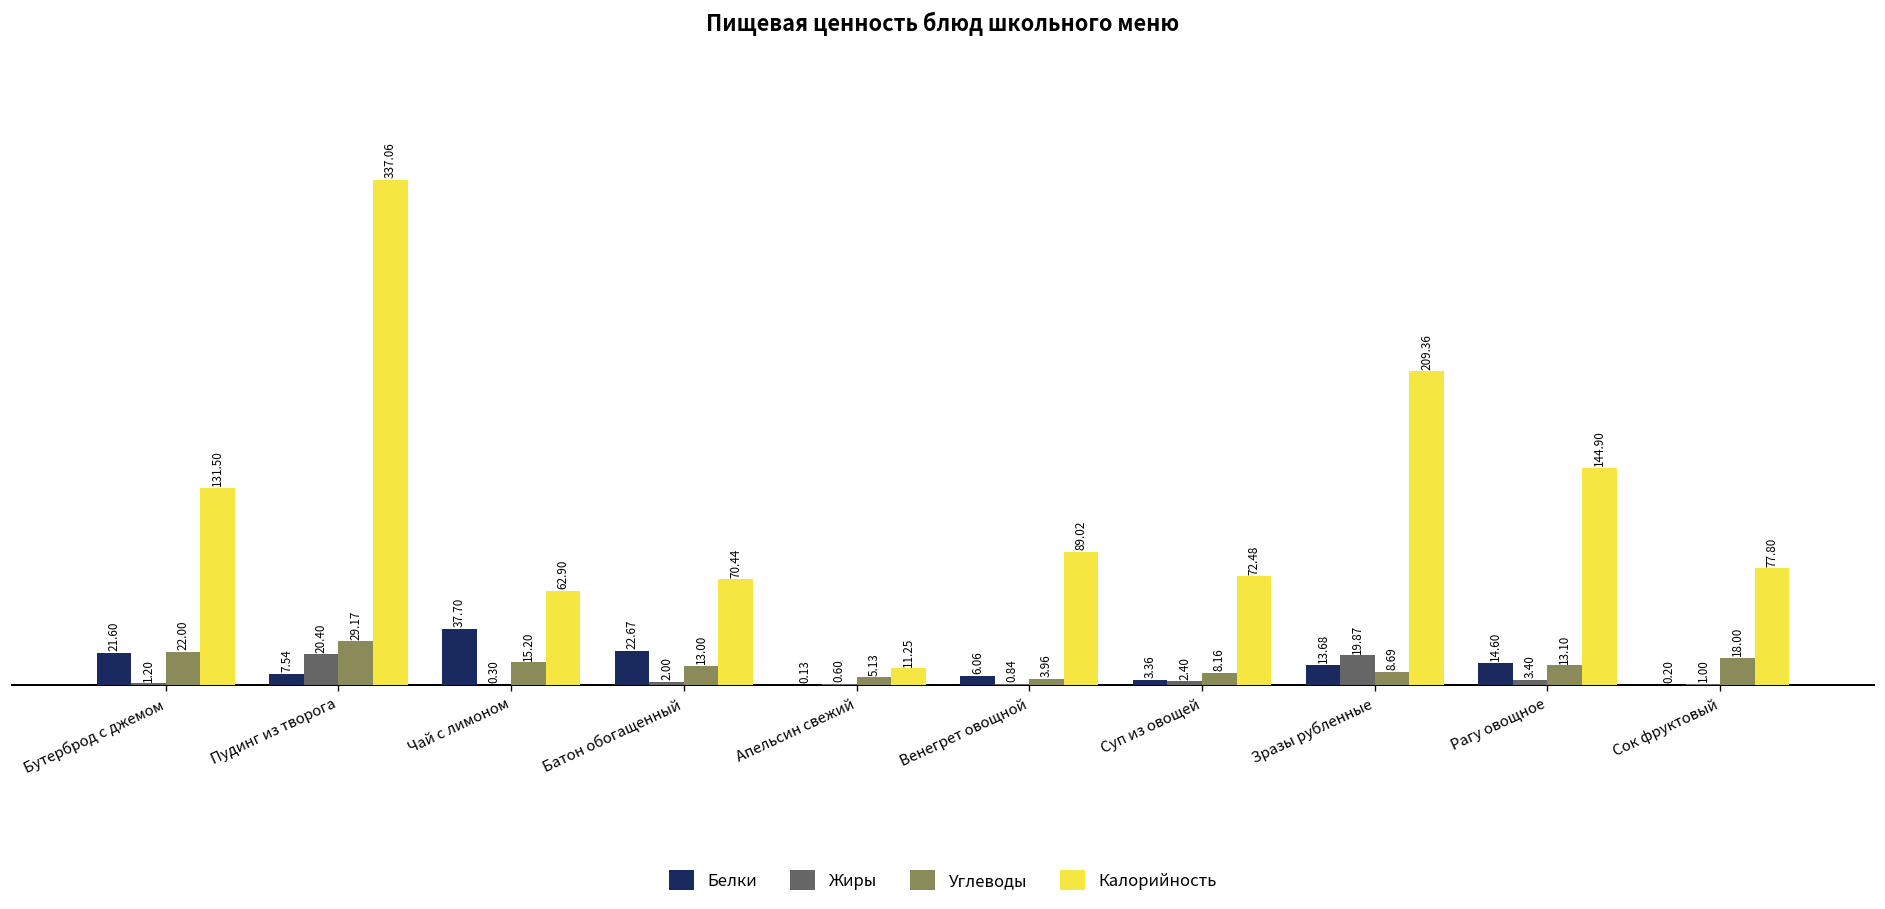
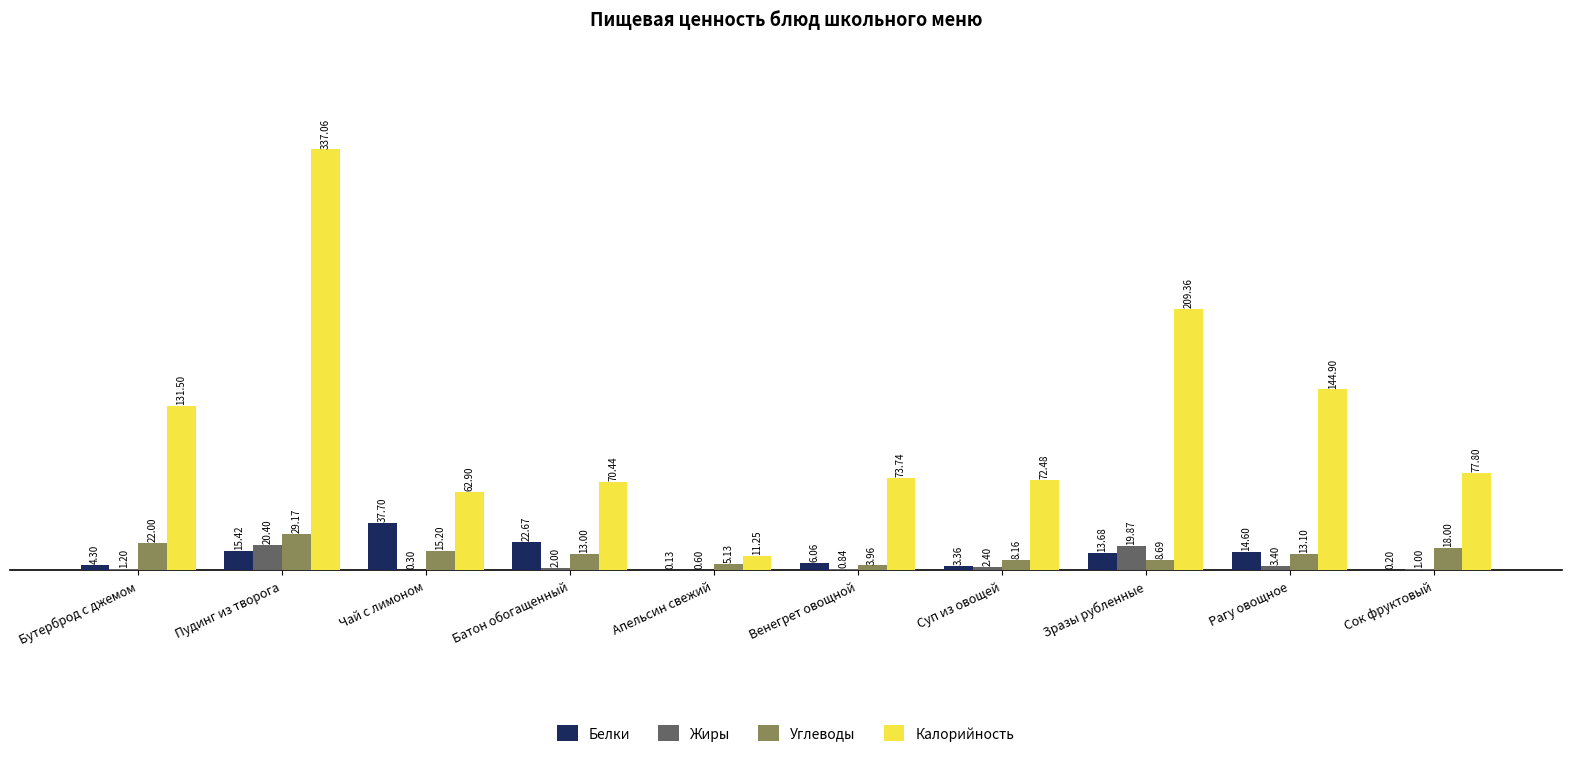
Белки, Бутерброд с джемом: 21.60 -> 4.30
Белки, Пудинг из творога: 7.54 -> 15.42
Калорийность, Венегрет овощной: 89.02 -> 73.74
